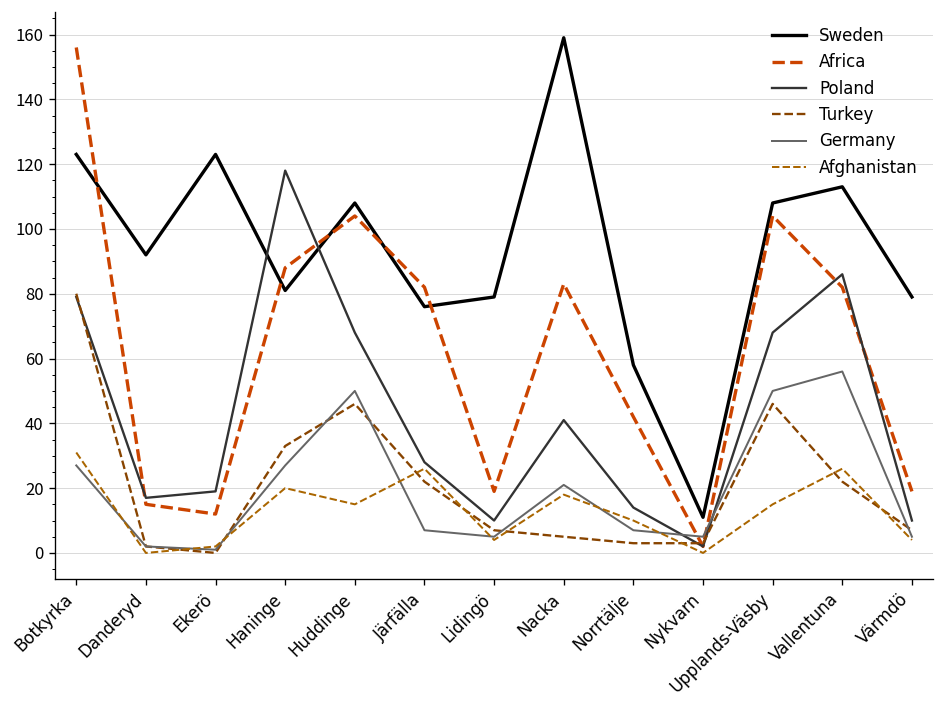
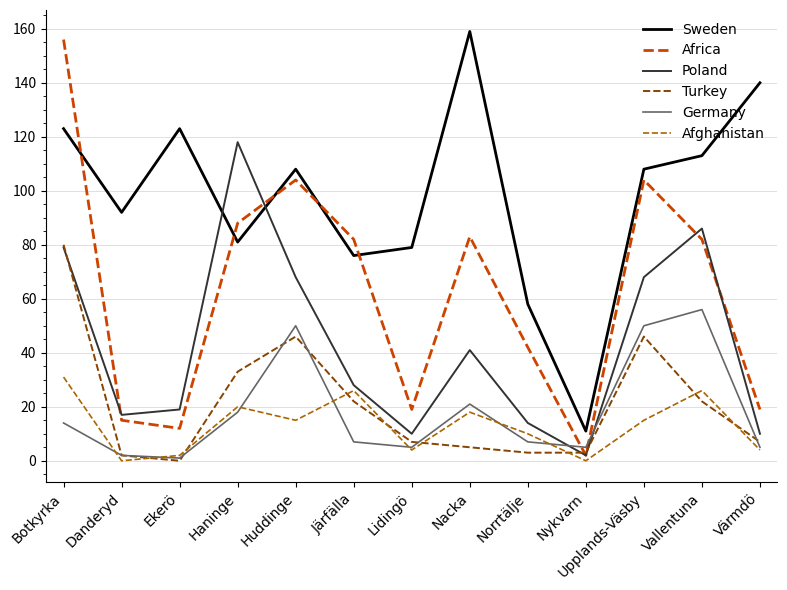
Germany, Botkyrka: 27 -> 14
Germany, Haninge: 27 -> 18
Sweden, Värmdö: 79 -> 140
